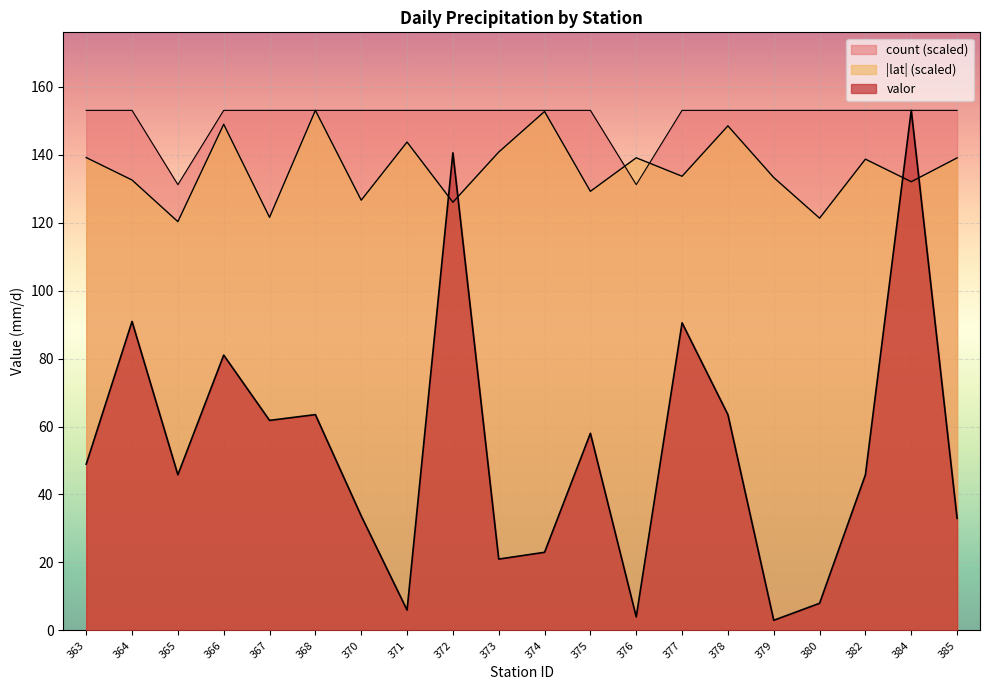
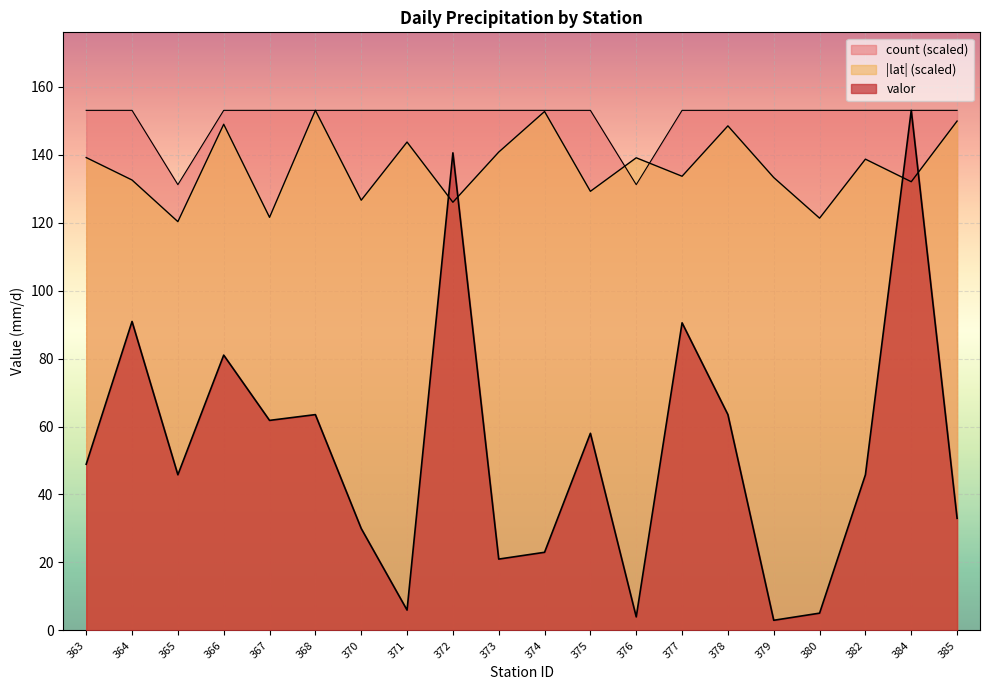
valor, 370: 34 -> 30
valor, 380: 8 -> 5
|lat| (scaled), 385: 139 -> 150
